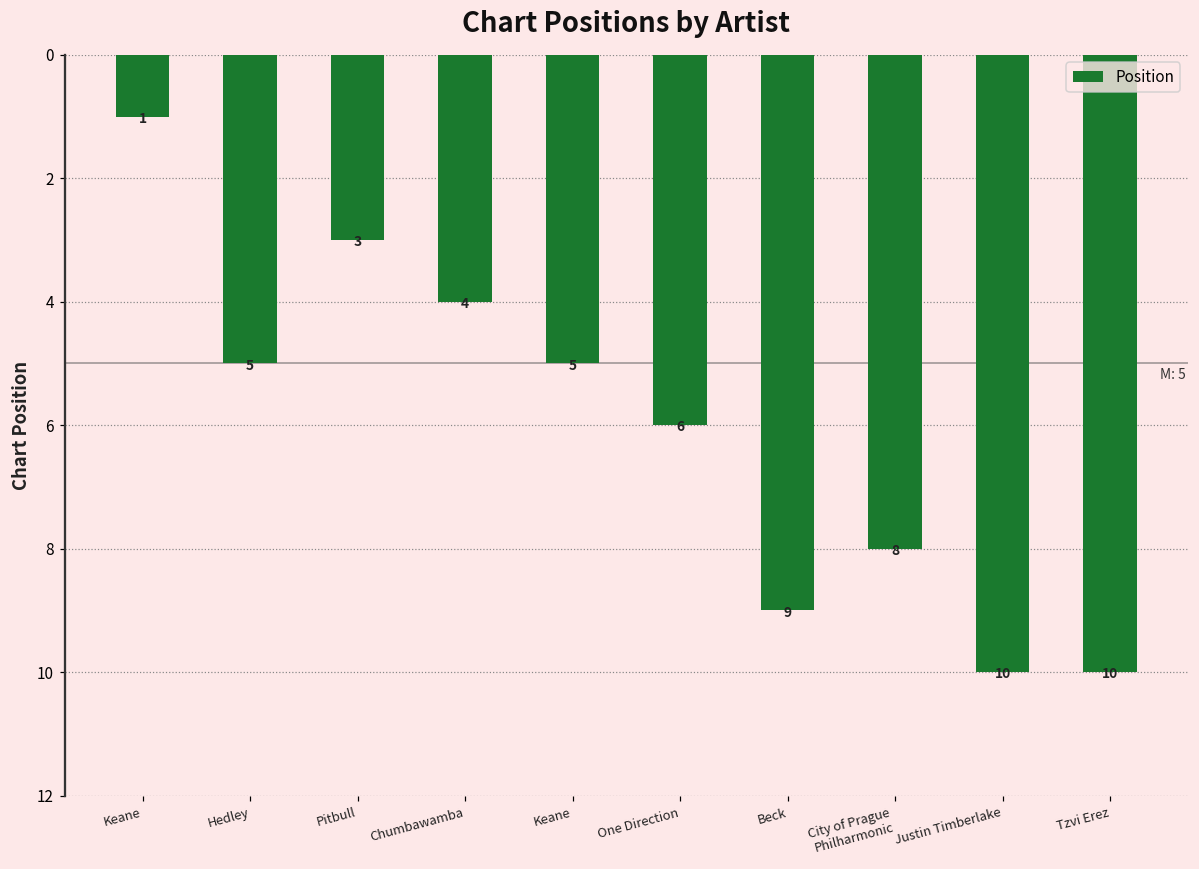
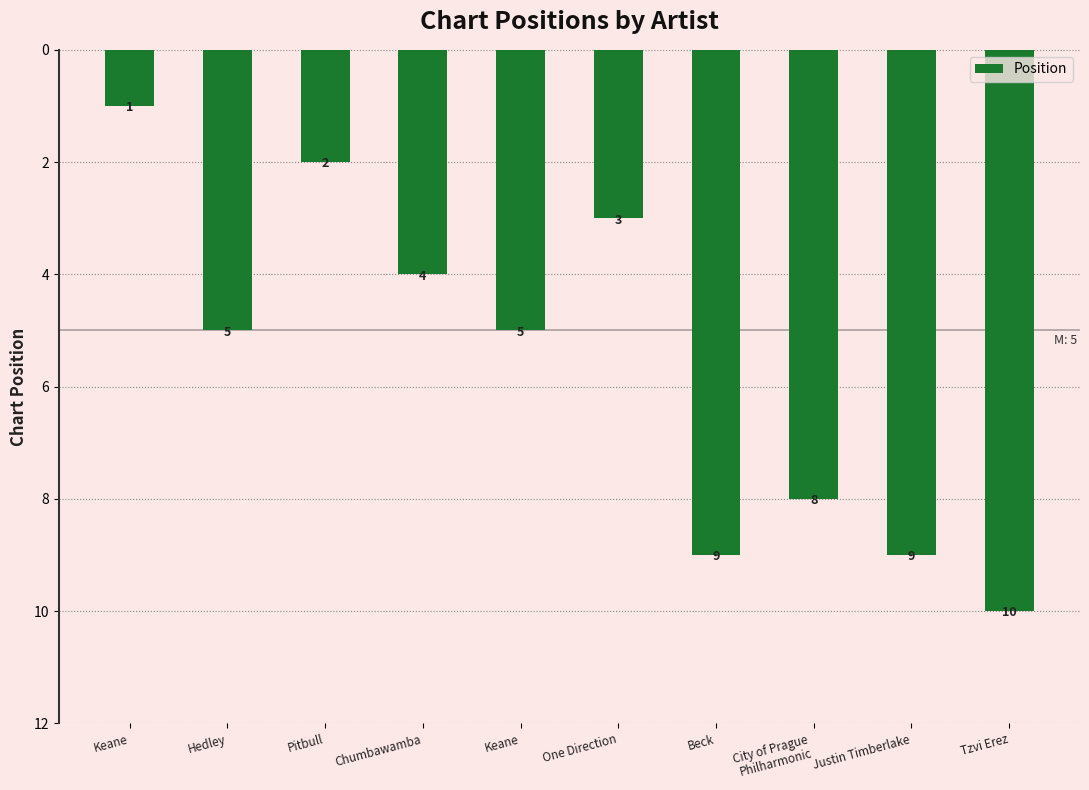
Pitbull: 3 -> 2
One Direction: 6 -> 3
Justin Timberlake: 10 -> 9
